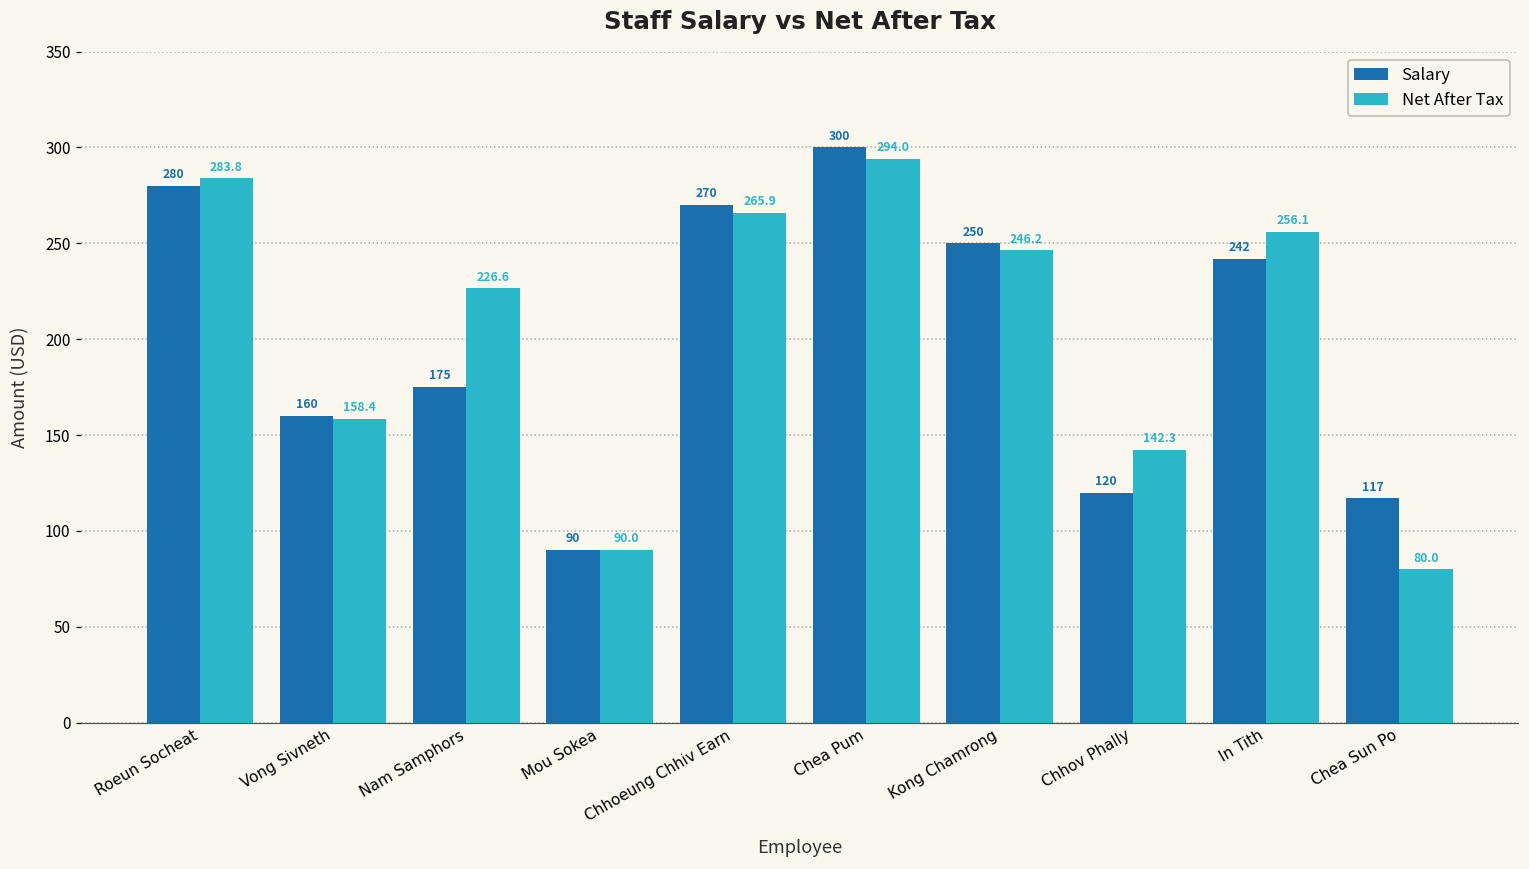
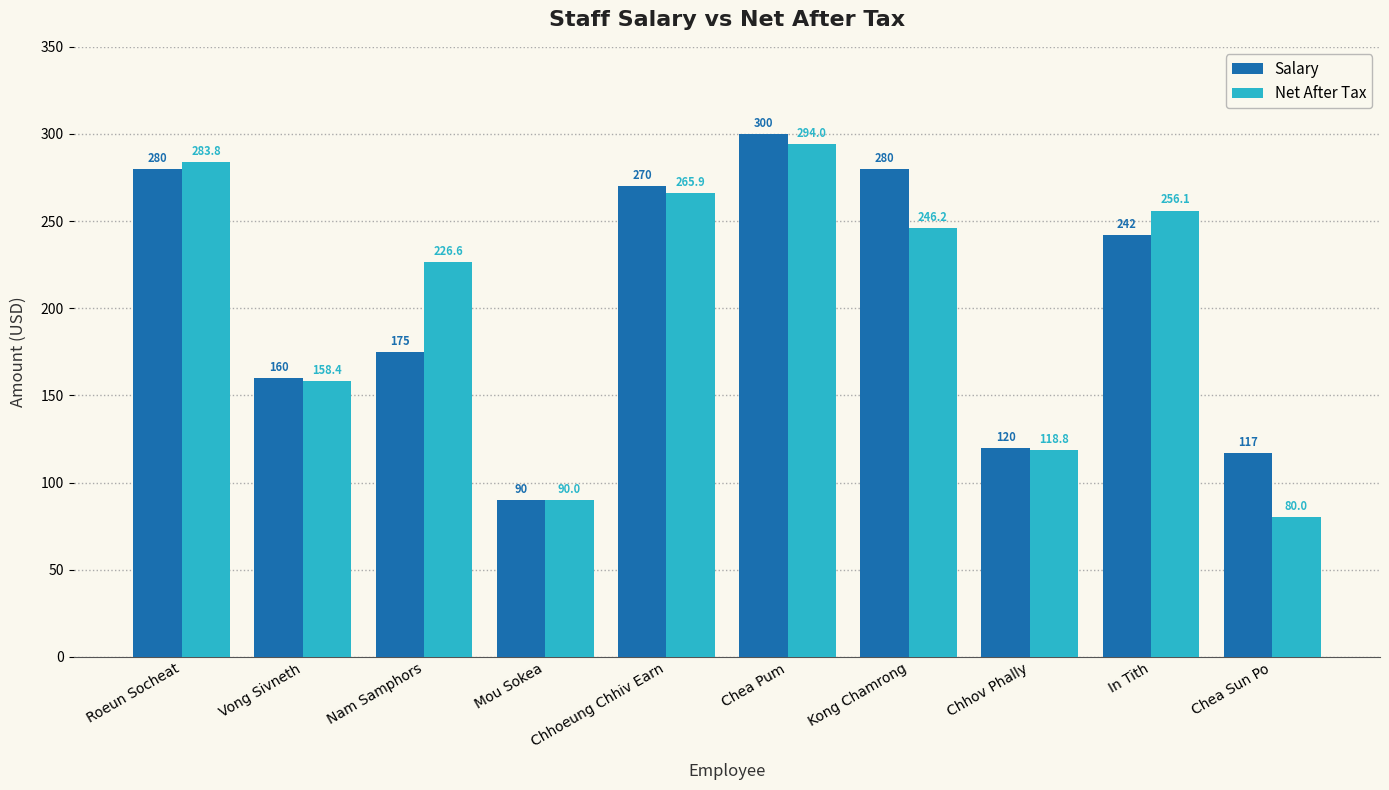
Salary, Kong Chamrong: 250 -> 280
Net After Tax, Chhov Phally: 142.3 -> 118.8
